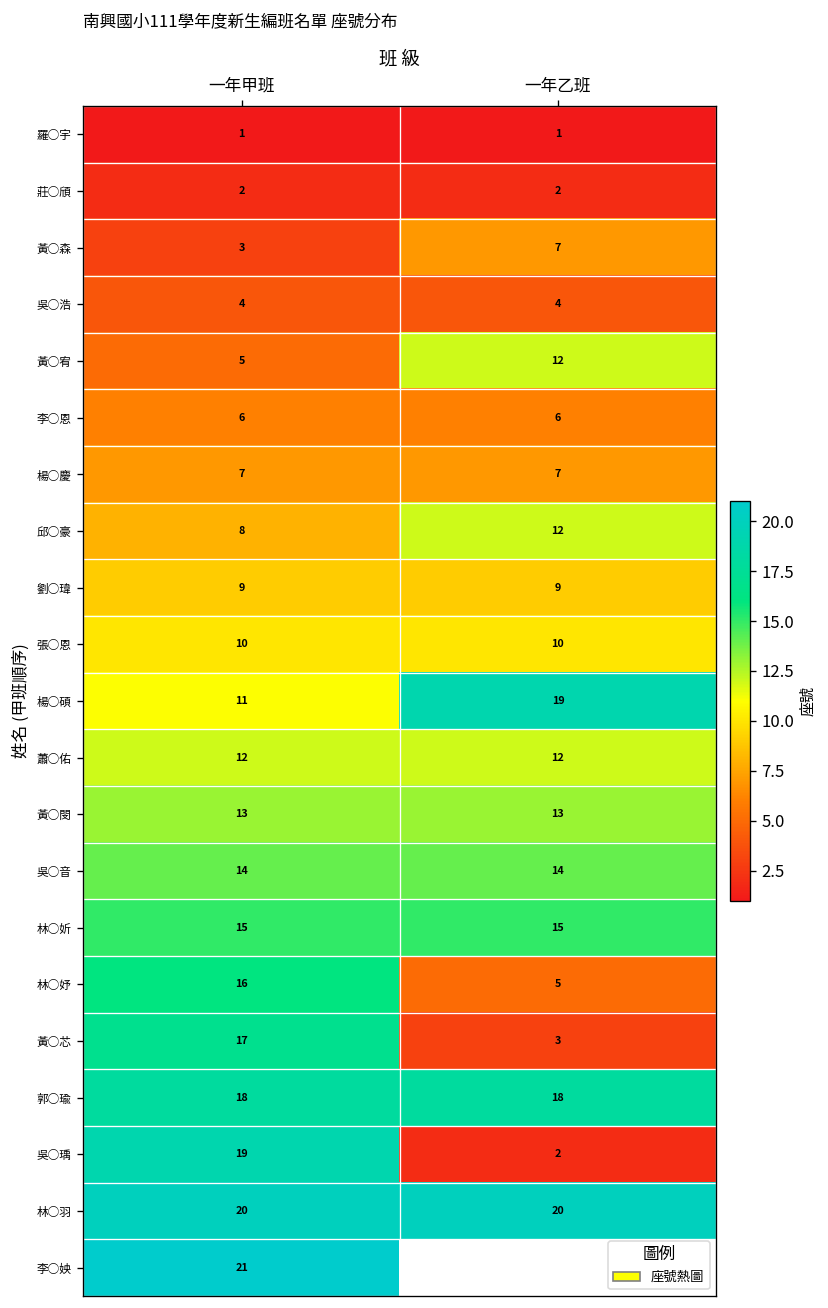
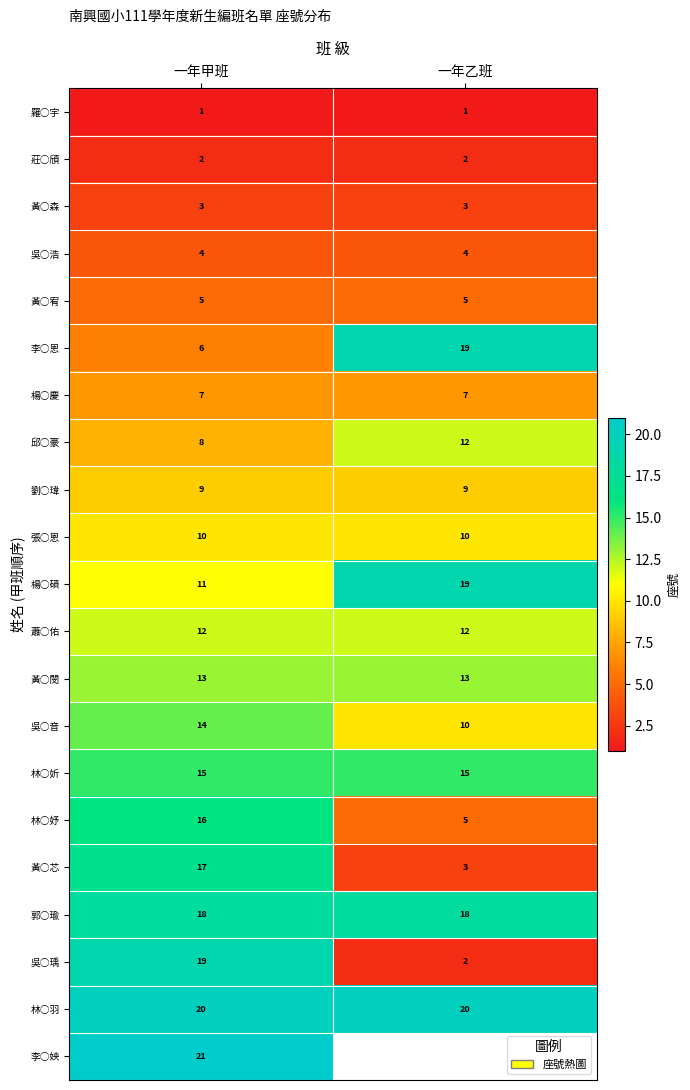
黃○森, 一年乙班: 7 -> 3
黃○宥, 一年乙班: 12 -> 5
李○恩, 一年乙班: 6 -> 19
吳○音, 一年乙班: 14 -> 10
